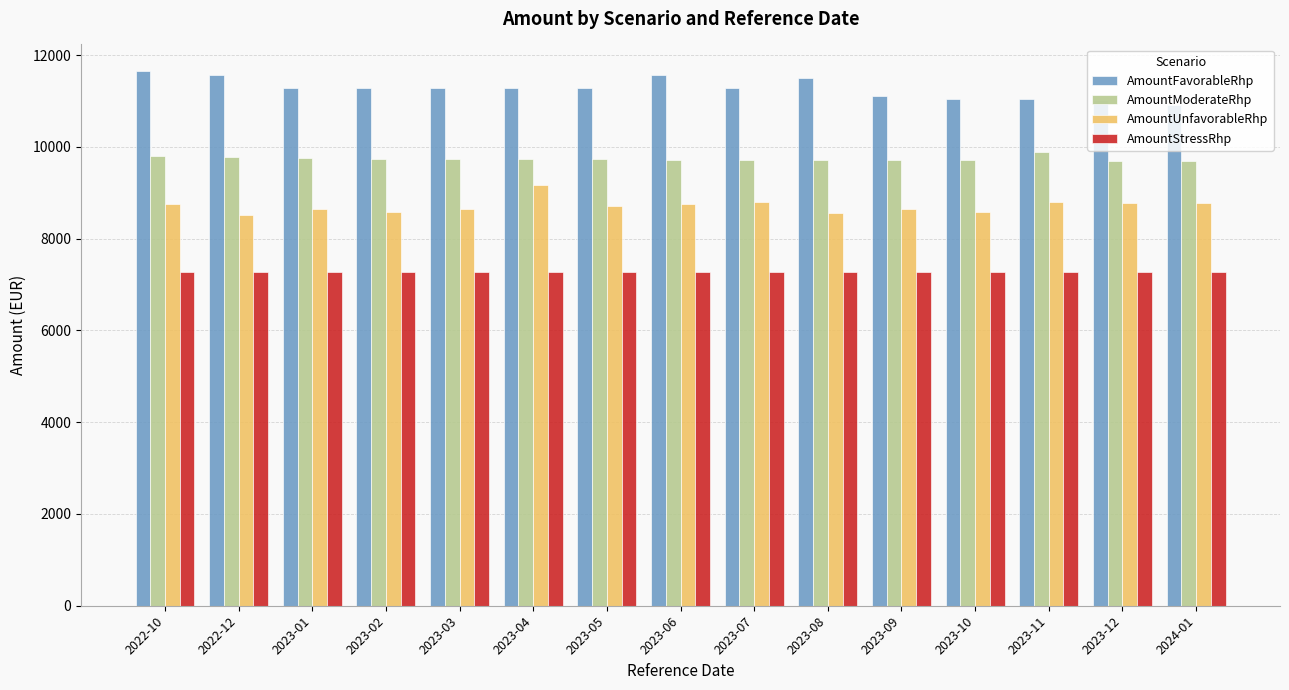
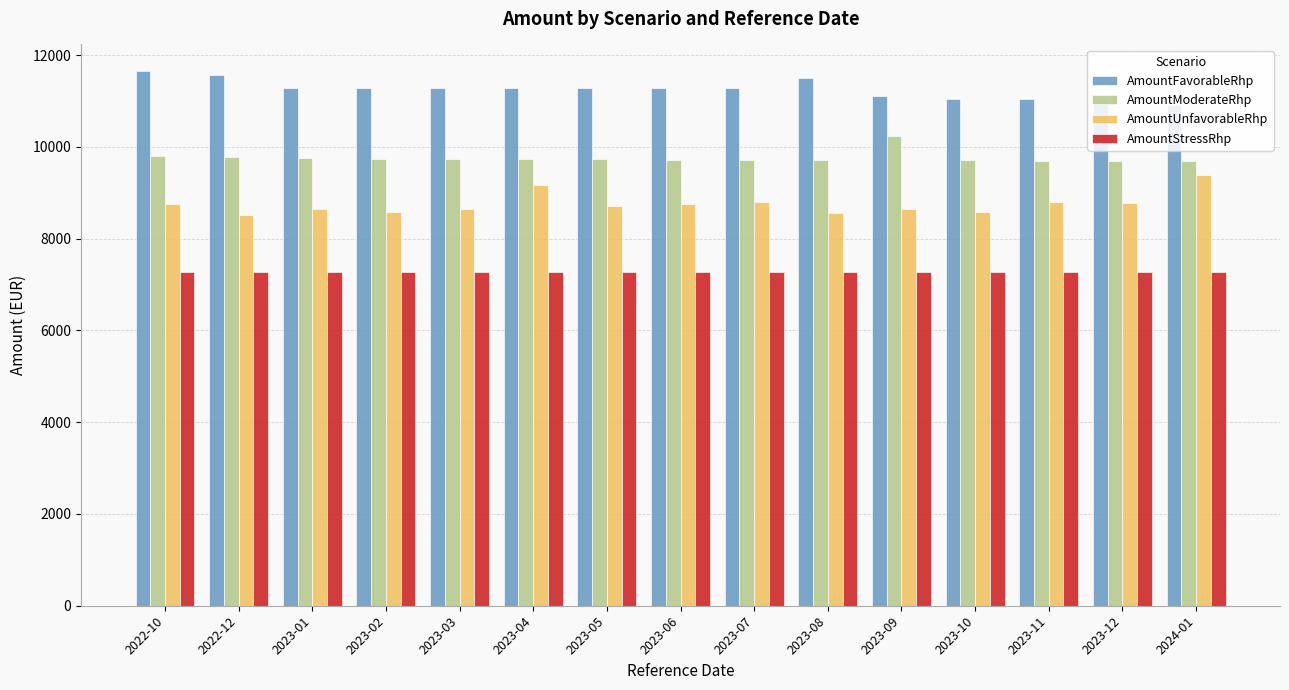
AmountFavorableRhp, 2023-06: 11600 -> 11300
AmountModerateRhp, 2023-09: 9700 -> 10200
AmountModerateRhp, 2023-11: 9900 -> 9700
AmountUnfavorableRhp, 2024-01: 8800 -> 9400
